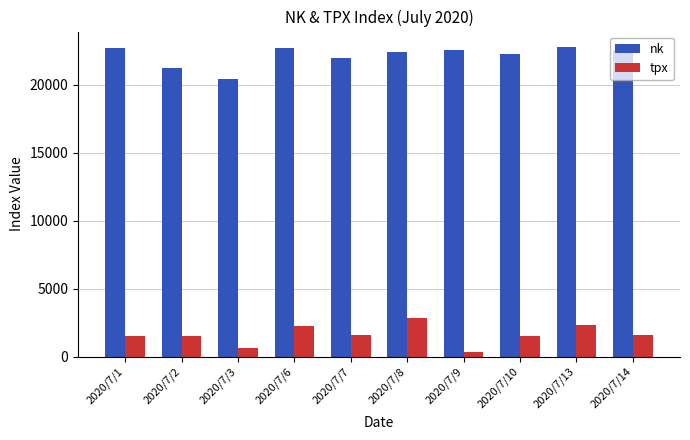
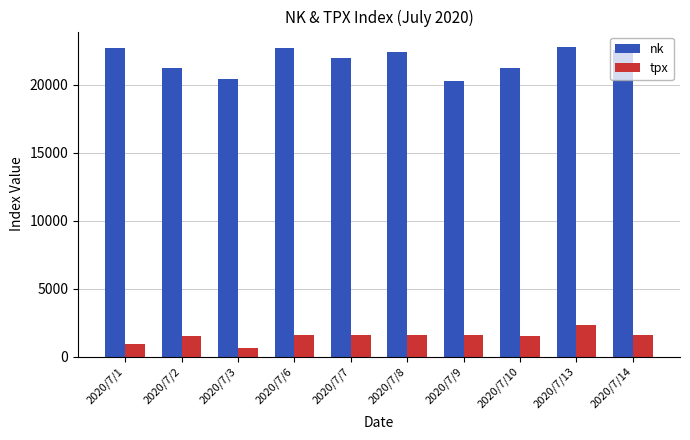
tpx, 2020/7/1: 1500 -> 900
tpx, 2020/7/6: 2300 -> 1600
tpx, 2020/7/8: 2800 -> 1600
nk, 2020/7/9: 22500 -> 20300
tpx, 2020/7/9: 300 -> 1600
nk, 2020/7/10: 22300 -> 21200
